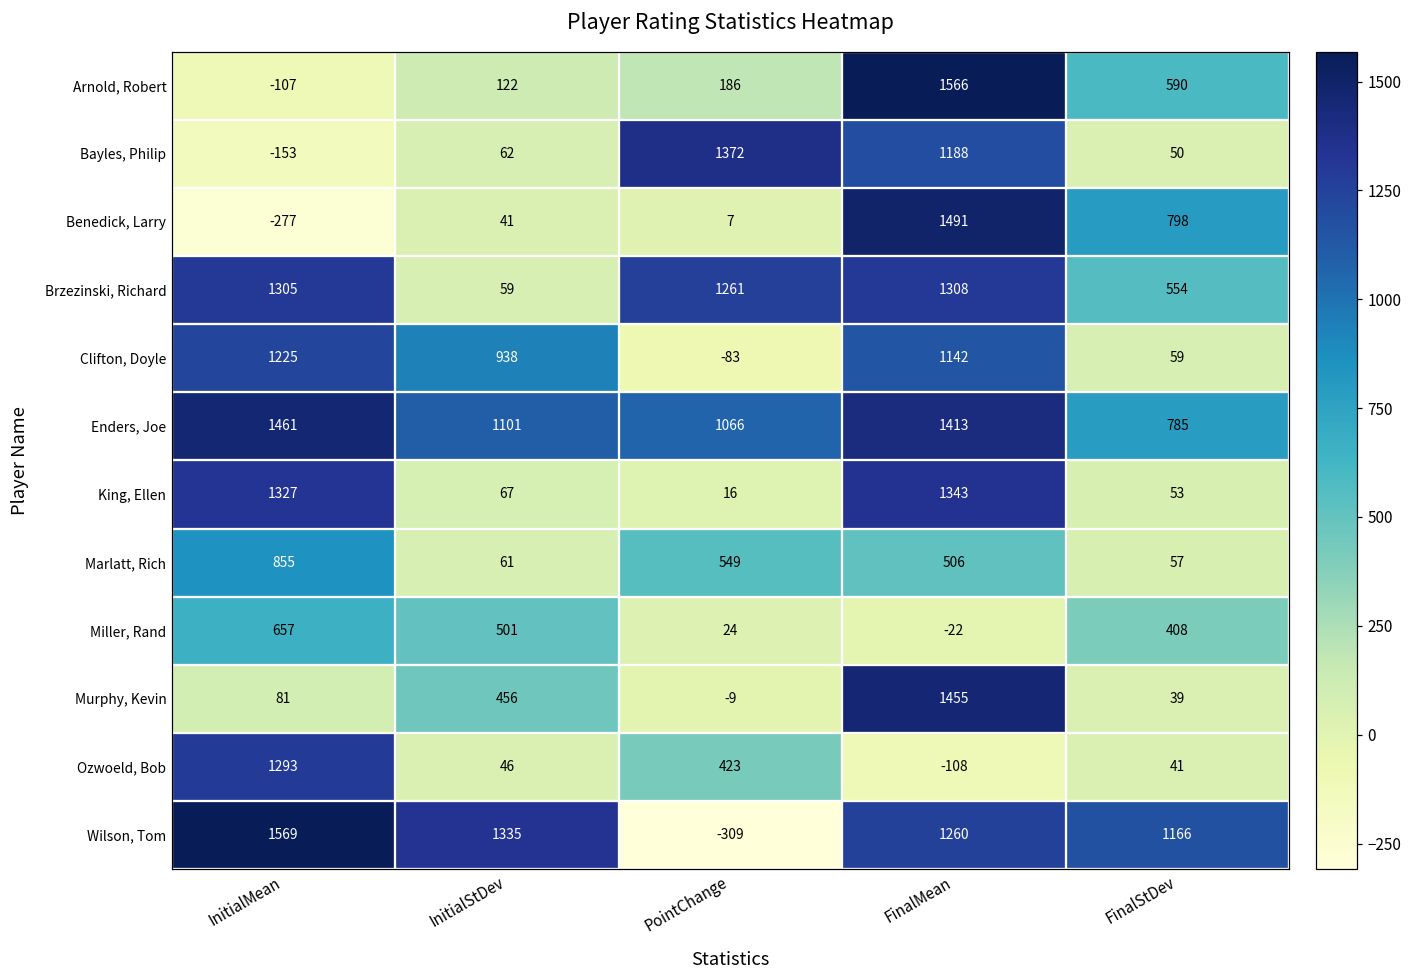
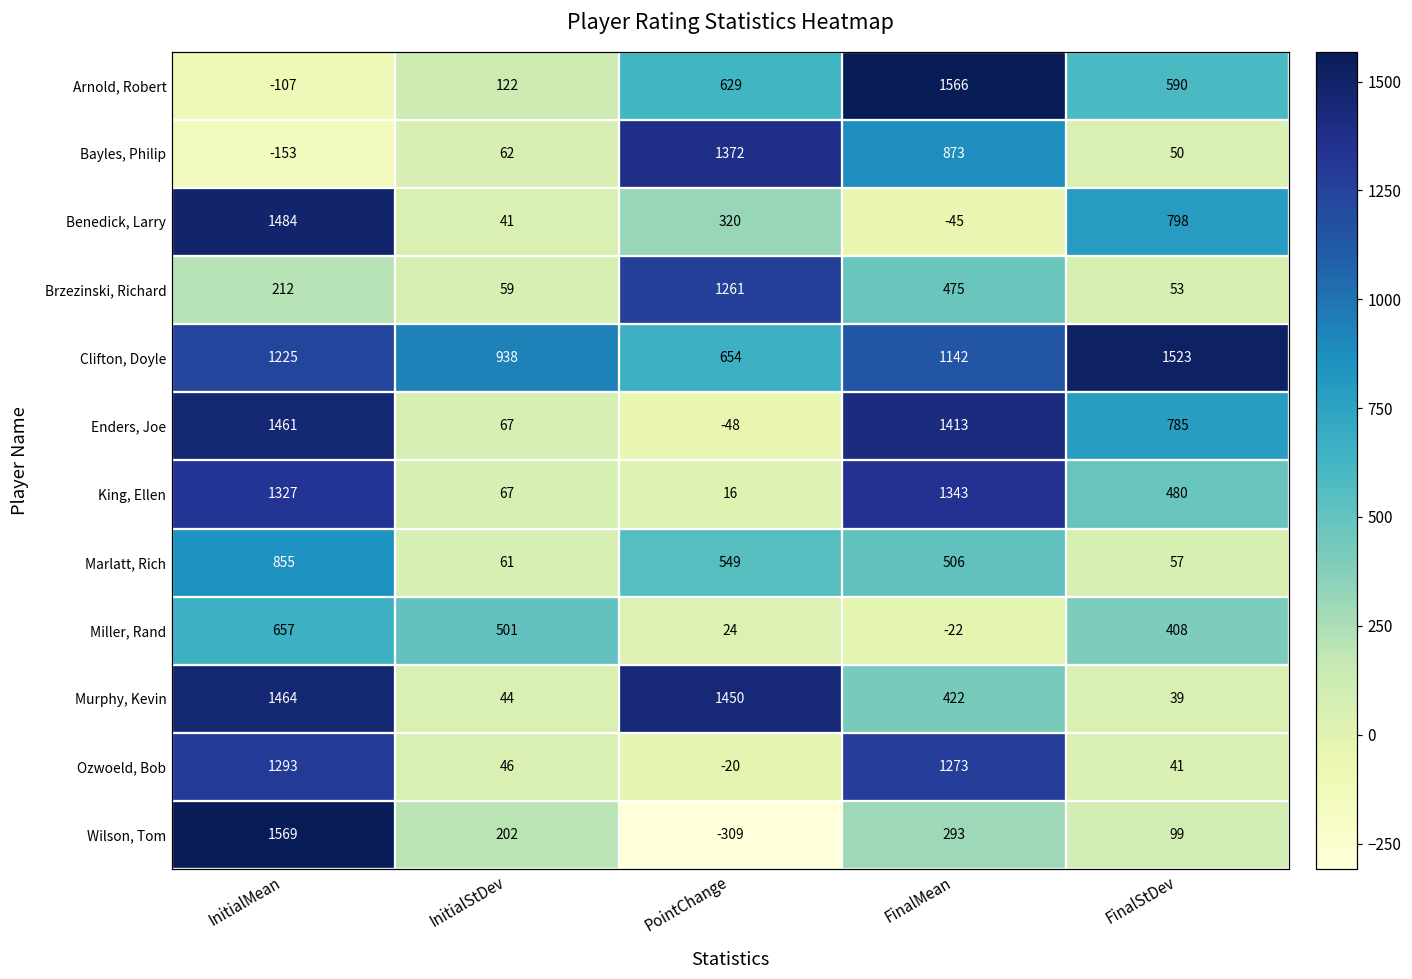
Arnold, Robert, PointChange: 186 -> 629
Bayles, Philip, FinalMean: 1188 -> 873
Benedick, Larry, InitialMean: -277 -> 1484
Benedick, Larry, PointChange: 7 -> 320
Benedick, Larry, FinalMean: 1491 -> -45
Brzezinski, Richard, InitialMean: 1305 -> 212
Brzezinski, Richard, FinalMean: 1308 -> 475
Brzezinski, Richard, FinalStDev: 554 -> 53
Clifton, Doyle, PointChange: -83 -> 654
Clifton, Doyle, FinalStDev: 59 -> 1523
Enders, Joe, InitialStDev: 1101 -> 67
Enders, Joe, PointChange: 1066 -> -48
King, Ellen, FinalStDev: 53 -> 480
Murphy, Kevin, InitialMean: 81 -> 1464
Murphy, Kevin, InitialStDev: 456 -> 44
Murphy, Kevin, PointChange: -9 -> 1450
Murphy, Kevin, FinalMean: 1455 -> 422
Ozwoeld, Bob, PointChange: 423 -> -20
Ozwoeld, Bob, FinalMean: -108 -> 1273
Wilson, Tom, InitialStDev: 1335 -> 202
Wilson, Tom, FinalMean: 1260 -> 293
Wilson, Tom, FinalStDev: 1166 -> 99
